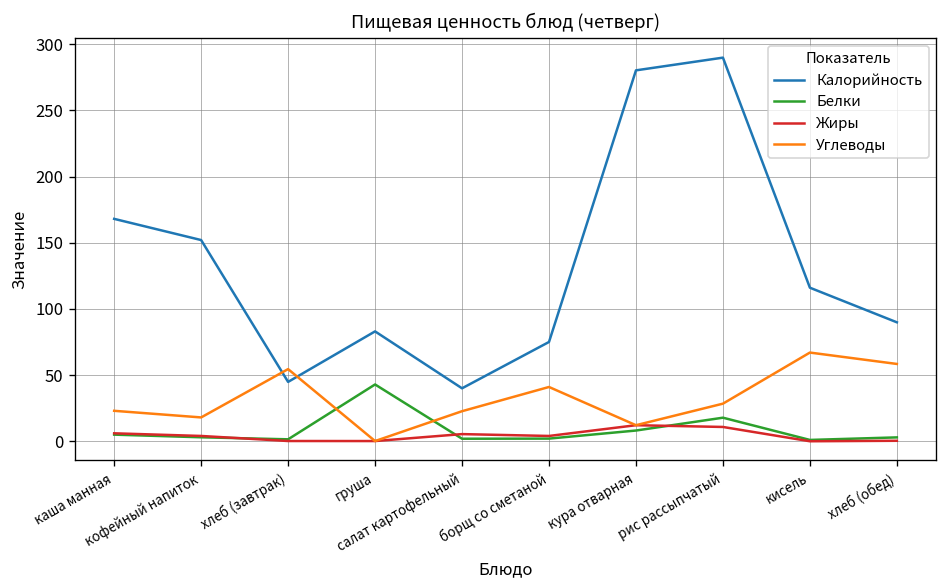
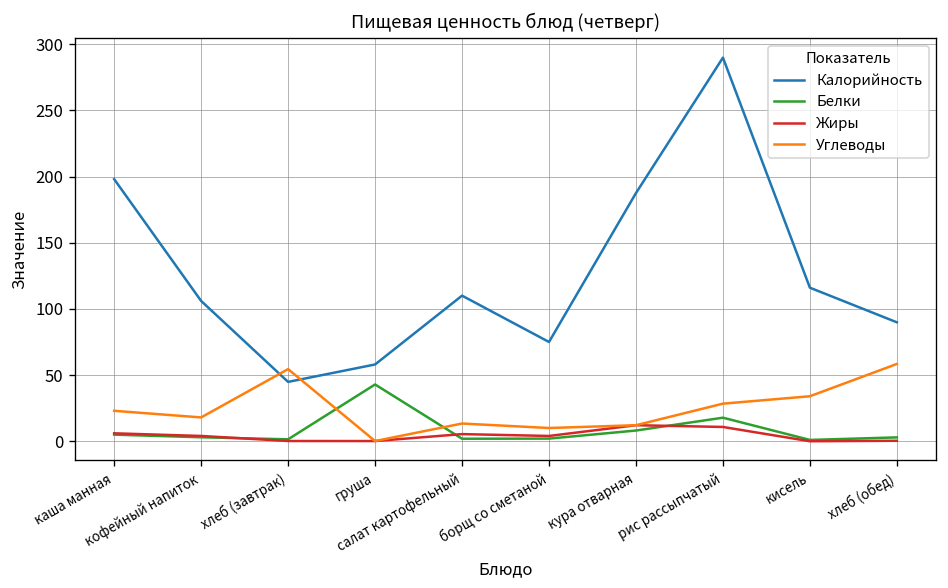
Калорийность, каша манная: 168 -> 198
Калорийность, кофейный напиток: 152 -> 106
Калорийность, груша: 83 -> 58
Калорийность, салат картофельный: 40 -> 110
Углеводы, салат картофельный: 23 -> 13
Углеводы, борщ со сметаной: 41 -> 10
Калорийность, кура отварная: 280 -> 188
Углеводы, кисель: 67 -> 34
